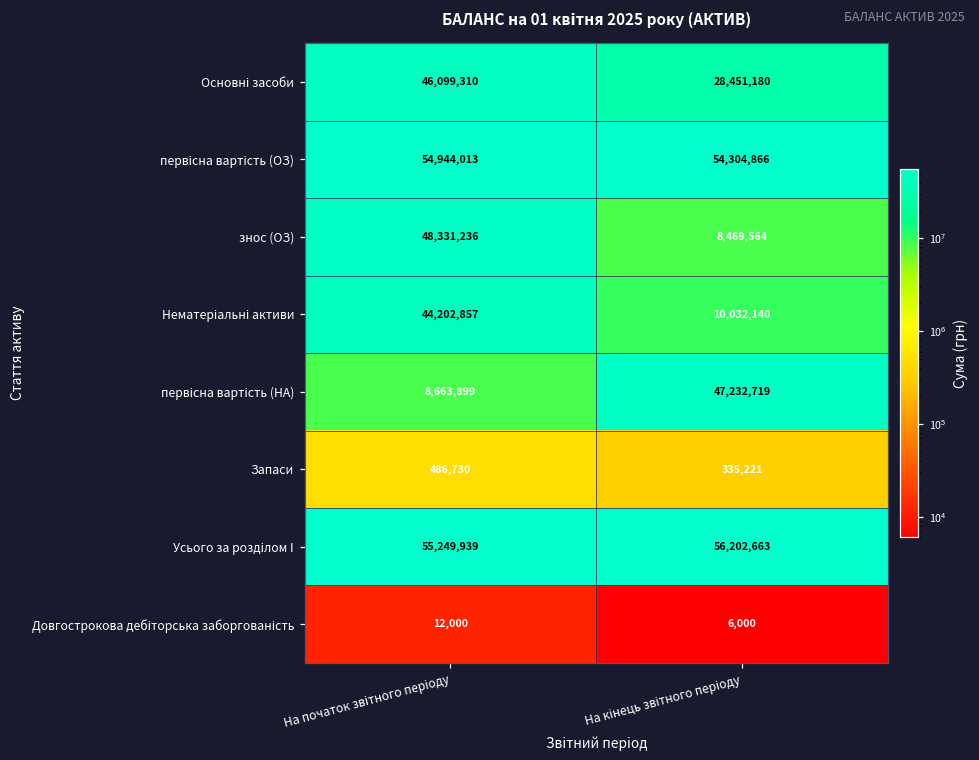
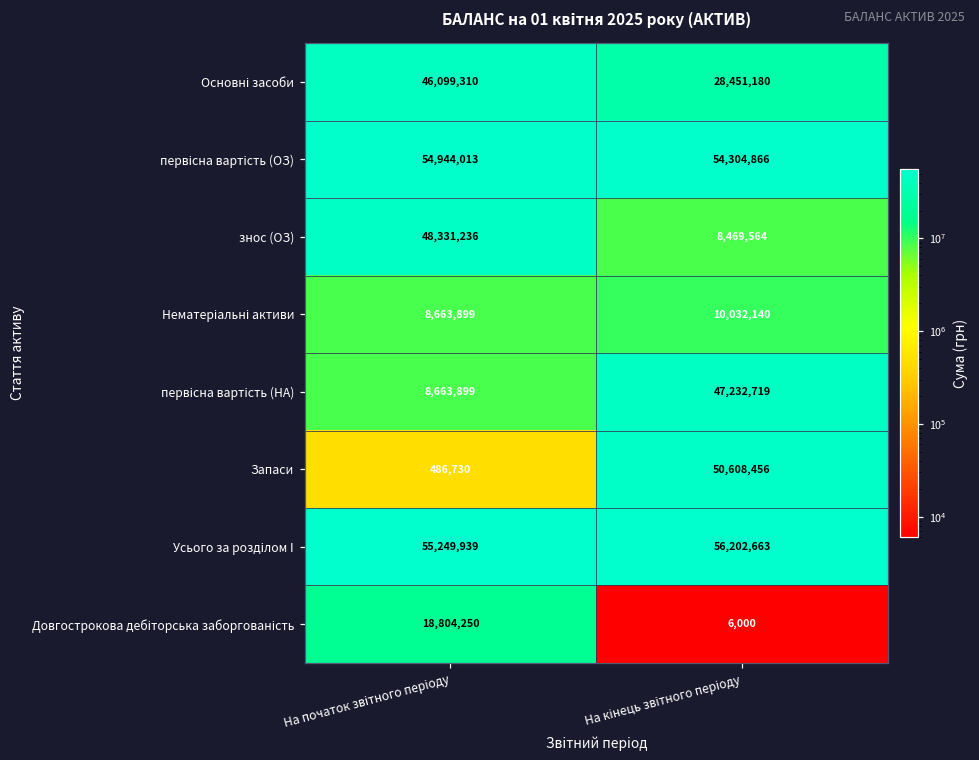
Нематеріальні активи, На початок звітного періоду: 44,202,857 -> 8,663,899
Запаси, На кінець звітного періоду: 335,221 -> 50,608,456
Довгострокова дебіторська заборгованість, На початок звітного періоду: 12,000 -> 18,804,250
